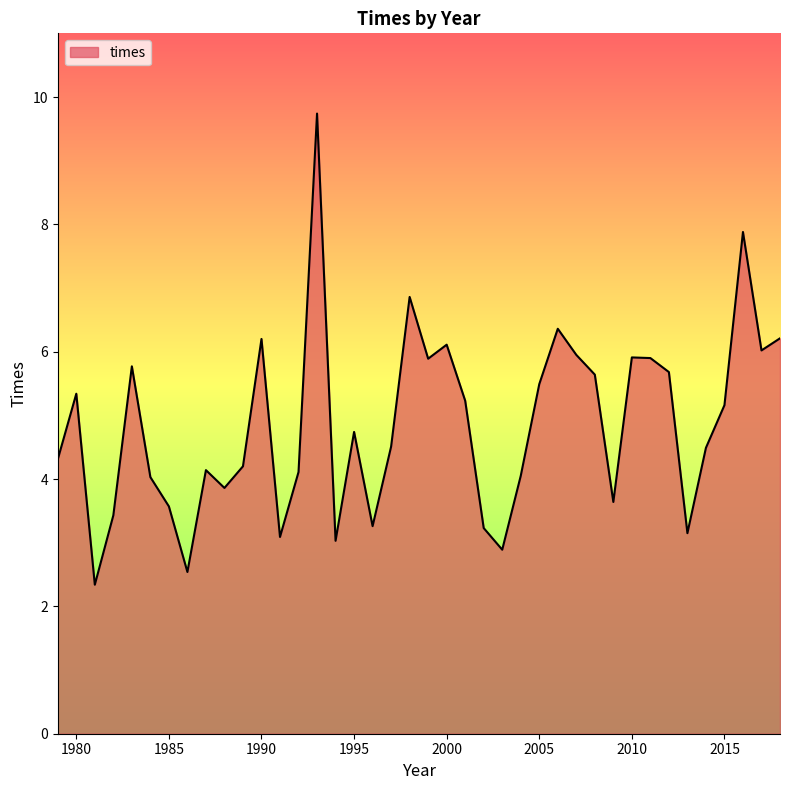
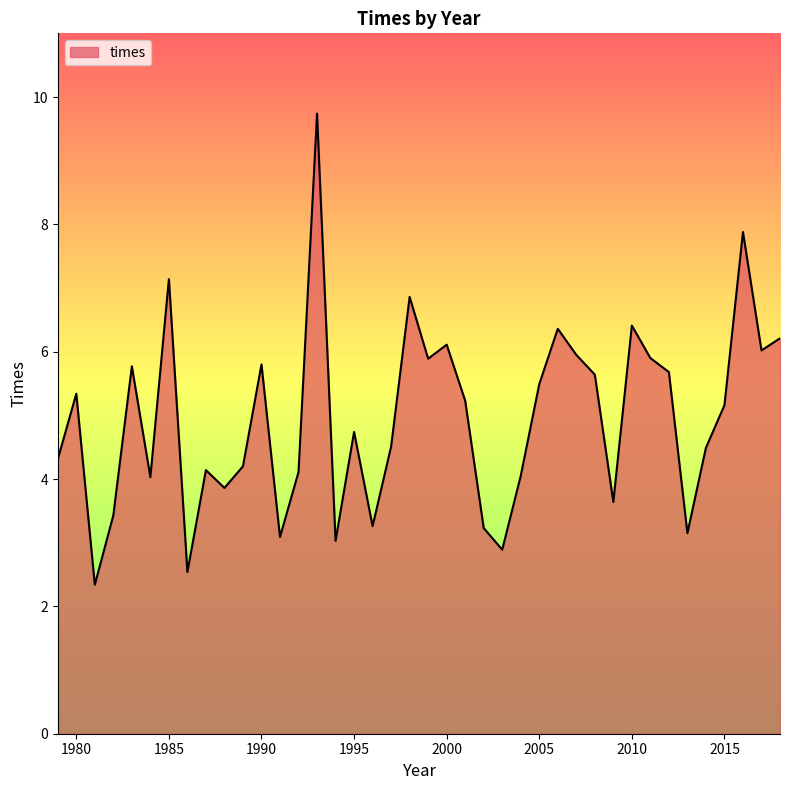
1985: 3.6 -> 7.1
1990: 6.2 -> 5.8
2010: 5.9 -> 6.4
